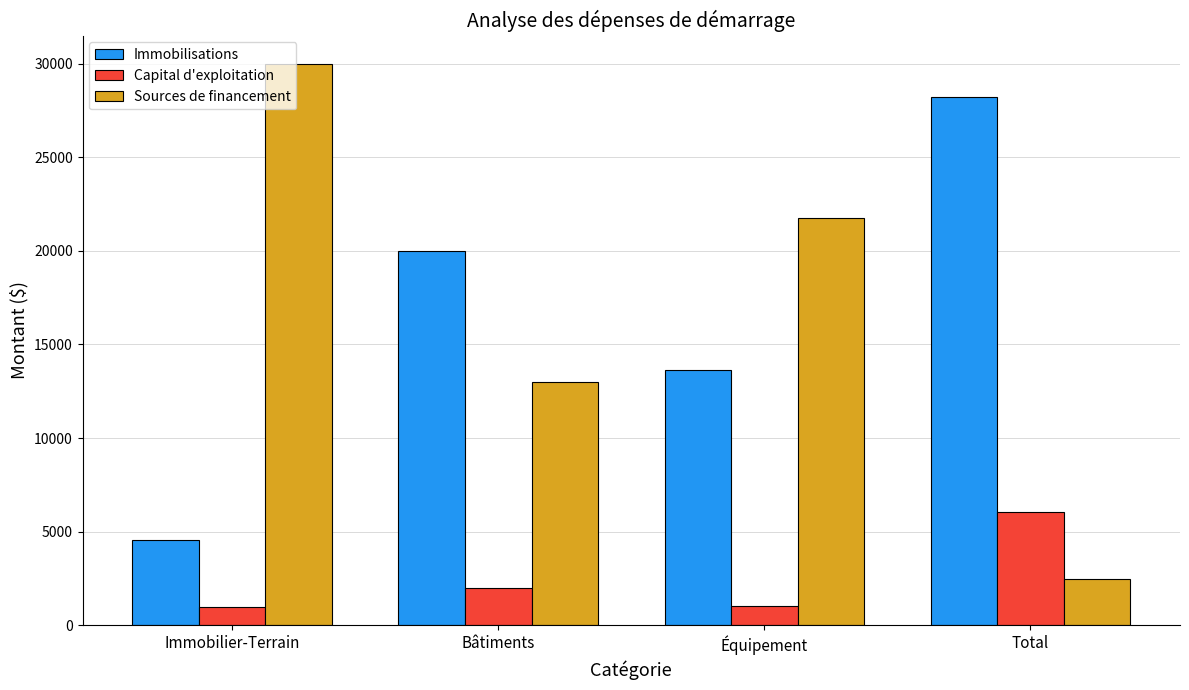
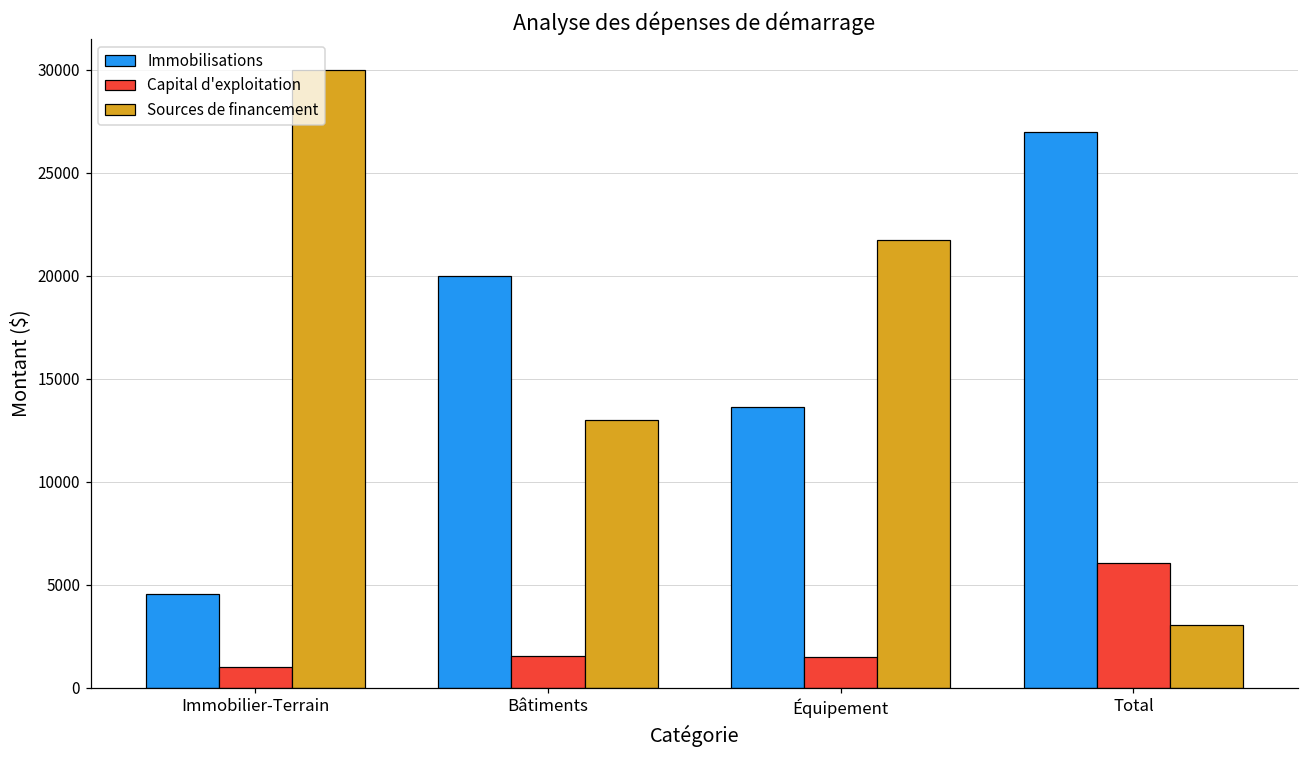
Capital d'exploitation, Bâtiments: 2000 -> 1600
Capital d'exploitation, Équipement: 1000 -> 1500
Immobilisations, Total: 28200 -> 27000
Sources de financement, Total: 2500 -> 3100
